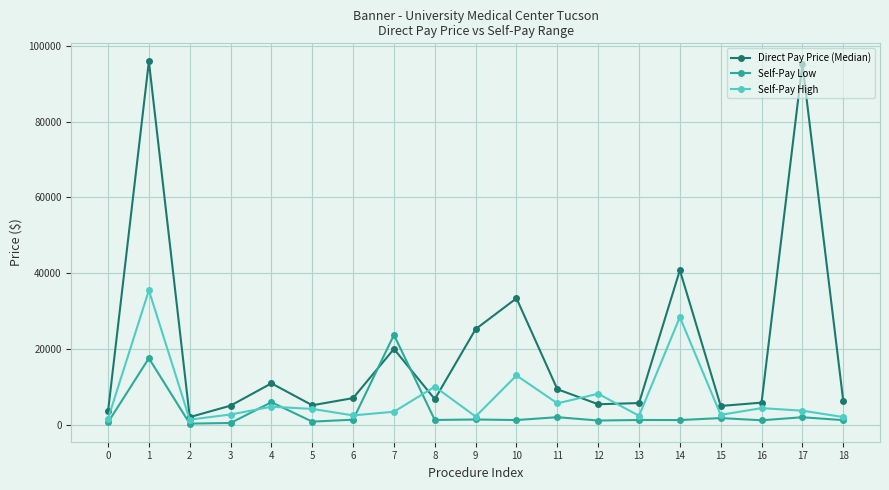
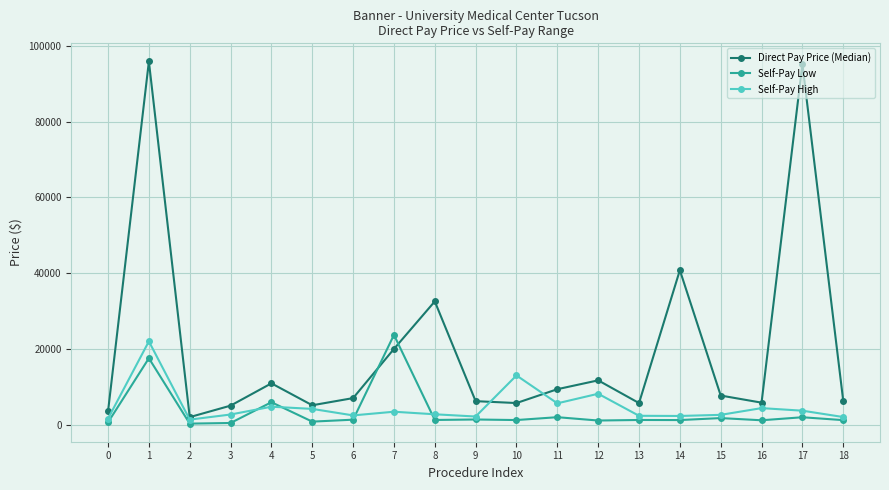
Self-Pay High, 1: 35000 -> 22000
Direct Pay Price (Median), 8: 7000 -> 33000
Self-Pay High, 8: 10000 -> 3000
Direct Pay Price (Median), 9: 25000 -> 6000
Direct Pay Price (Median), 10: 33000 -> 6000
Direct Pay Price (Median), 12: 5000 -> 12000
Self-Pay High, 14: 28000 -> 2000
Direct Pay Price (Median), 15: 5000 -> 8000
